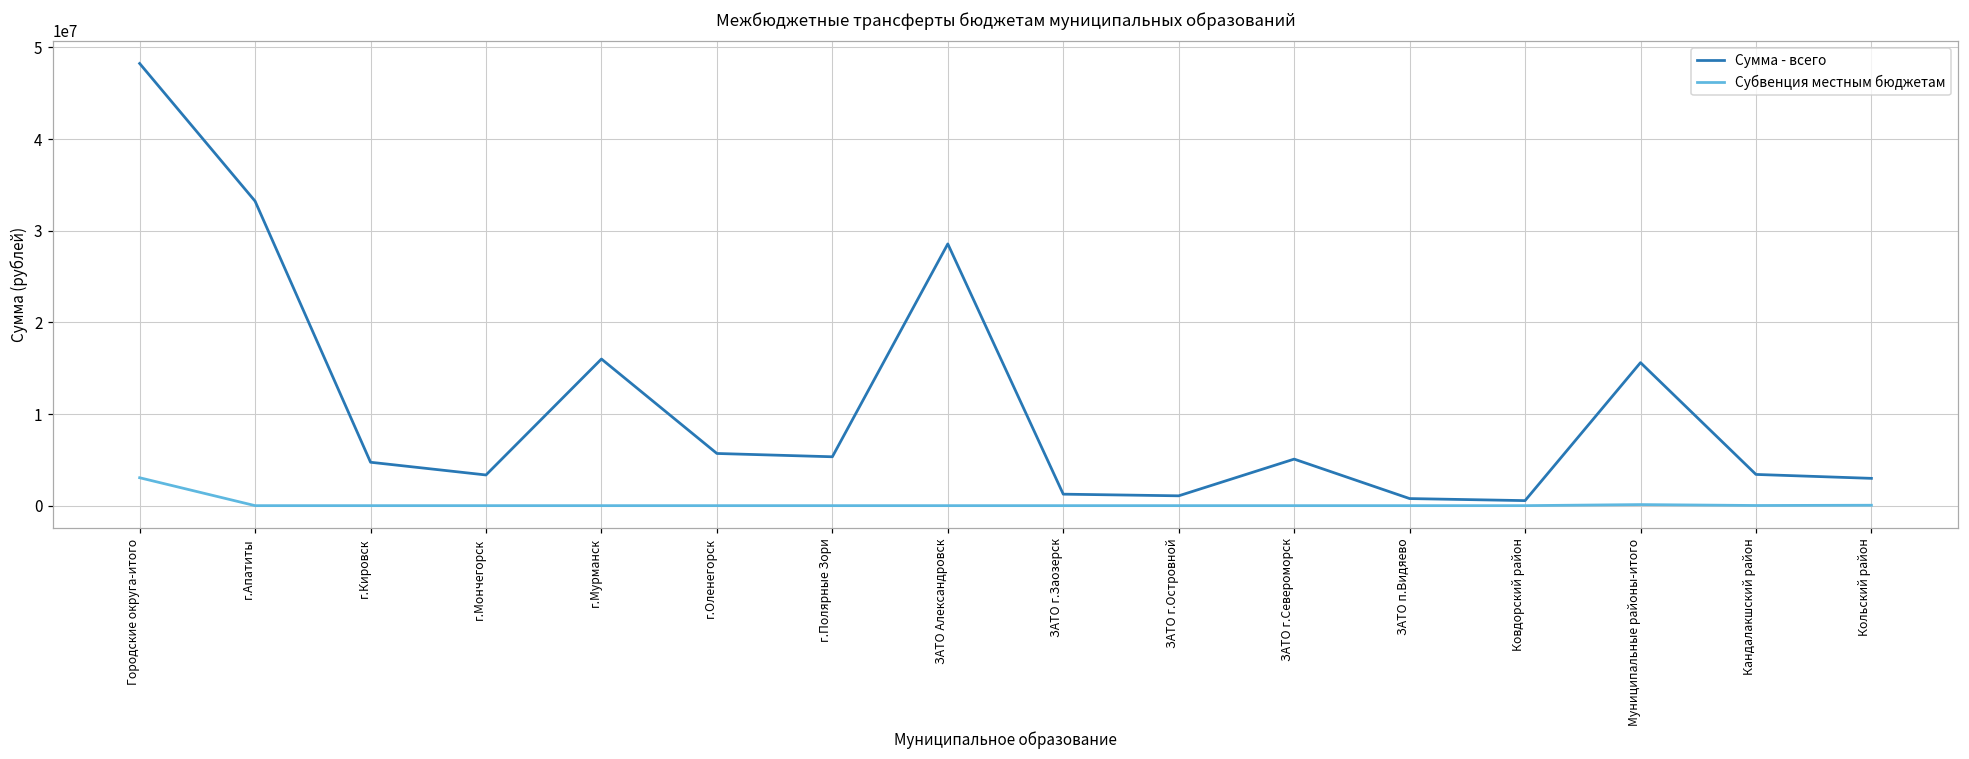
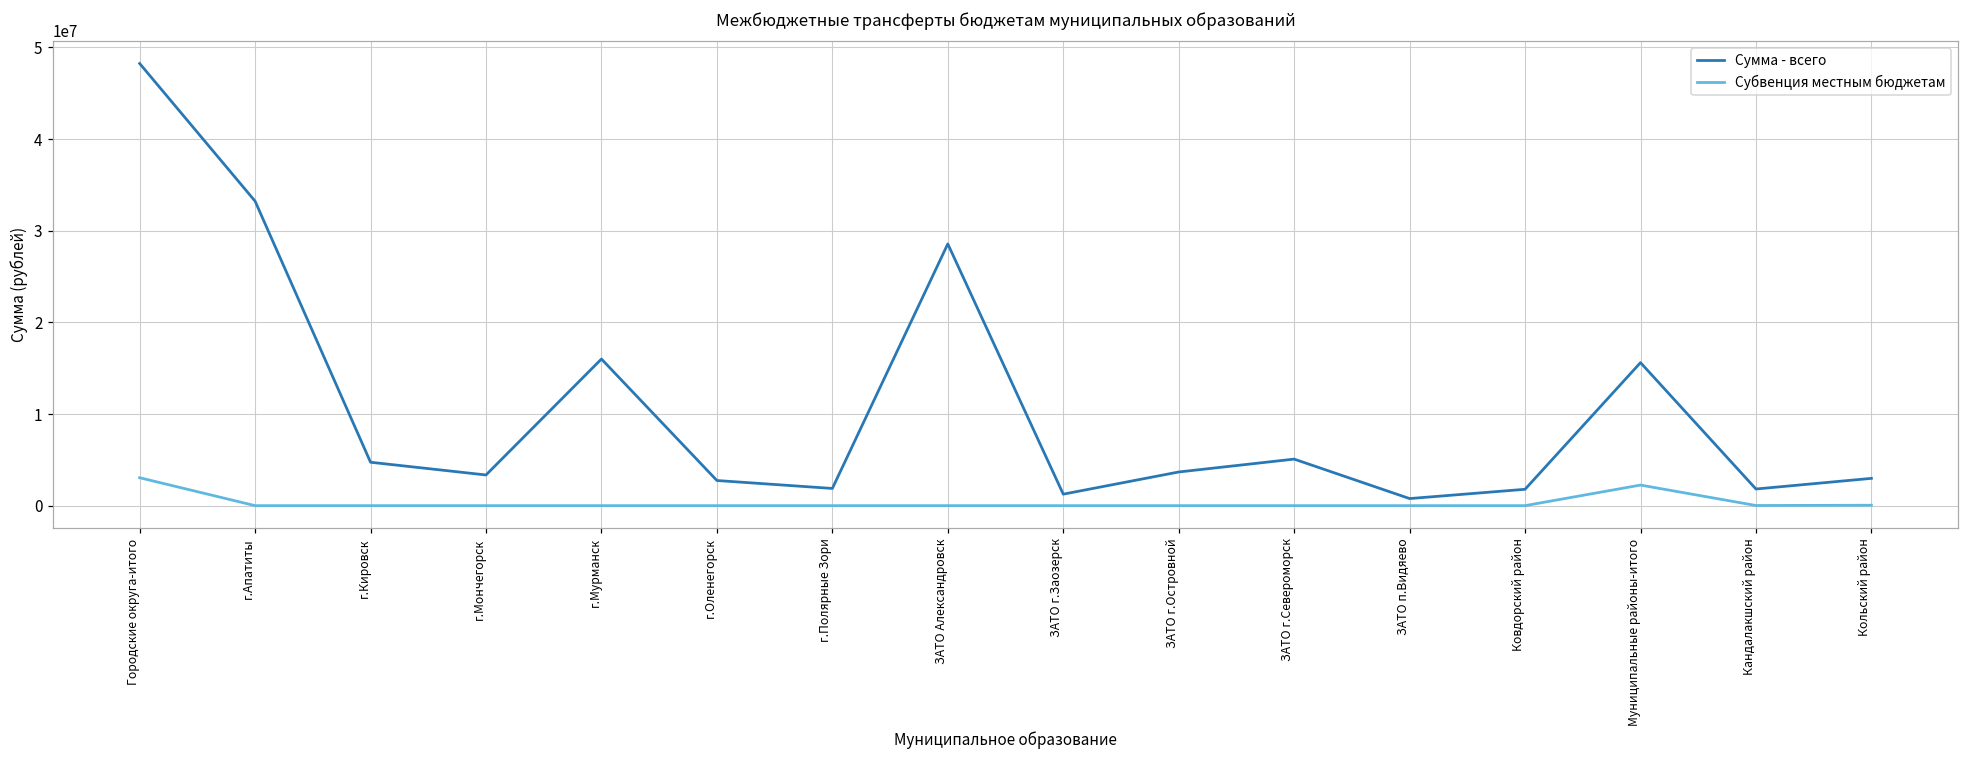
Сумма - всего, г.Оленегорск: 6000000 -> 3000000
Сумма - всего, г.Полярные Зори: 5000000 -> 2000000
Сумма - всего, ЗАТО г.Островной: 1000000 -> 4000000
Сумма - всего, Ковдорский район: 1000000 -> 2000000
Субвенция местным бюджетам, Муниципальные районы-итого: 0 -> 2000000
Сумма - всего, Кандалакшский район: 3000000 -> 2000000
